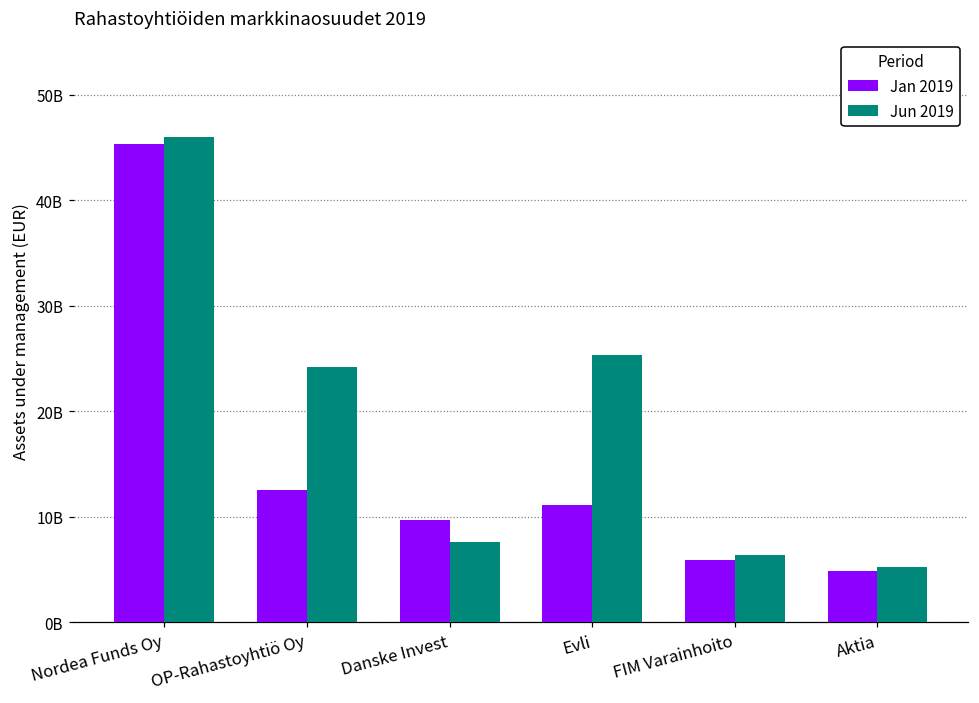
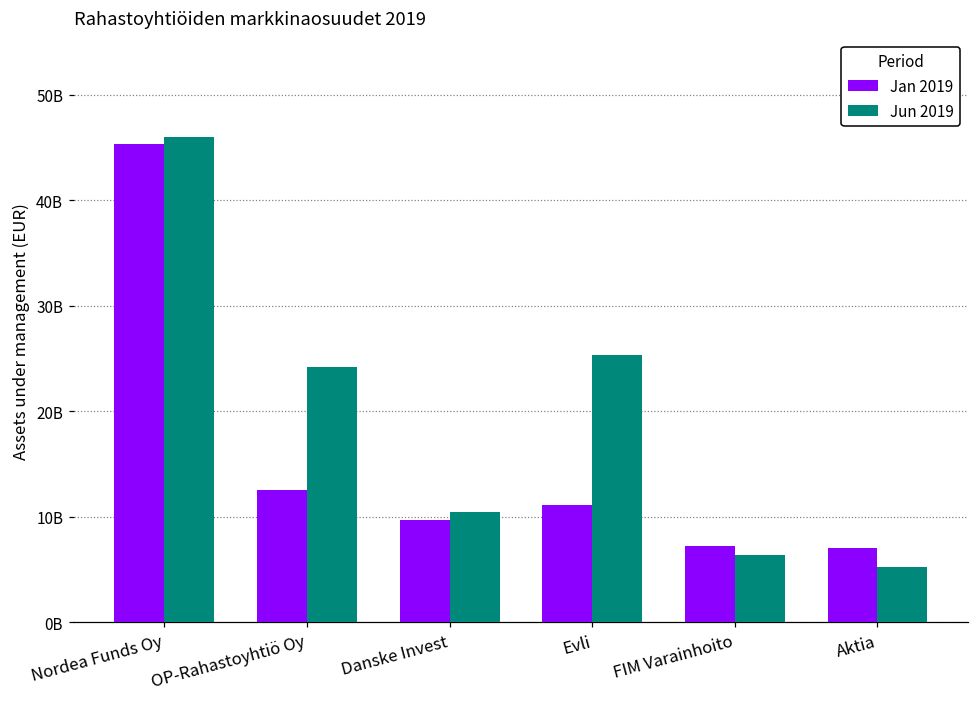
Jun 2019, Danske Invest: 8000000000 -> 10000000000
Jan 2019, FIM Varainhoito: 6000000000 -> 7000000000
Jan 2019, Aktia: 5000000000 -> 7000000000
